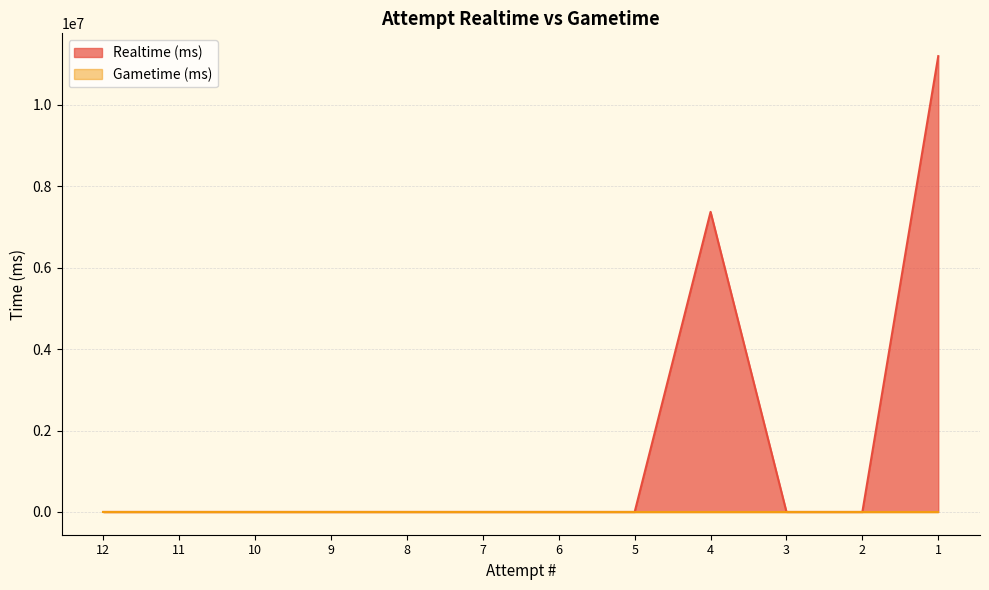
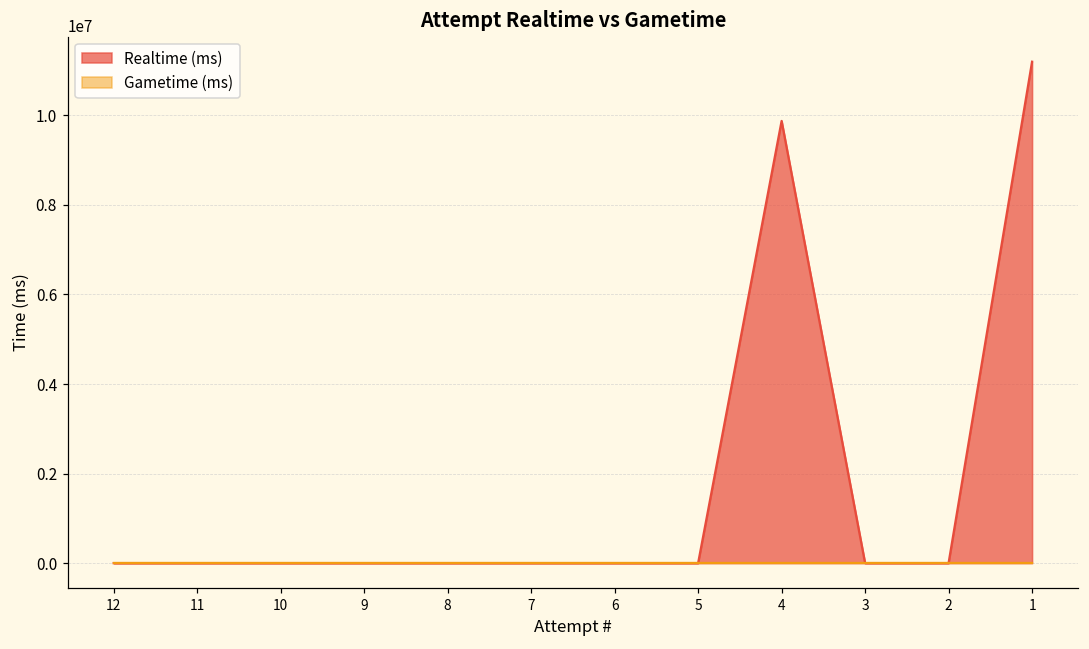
Realtime (ms), 4: 7400000 -> 9900000
